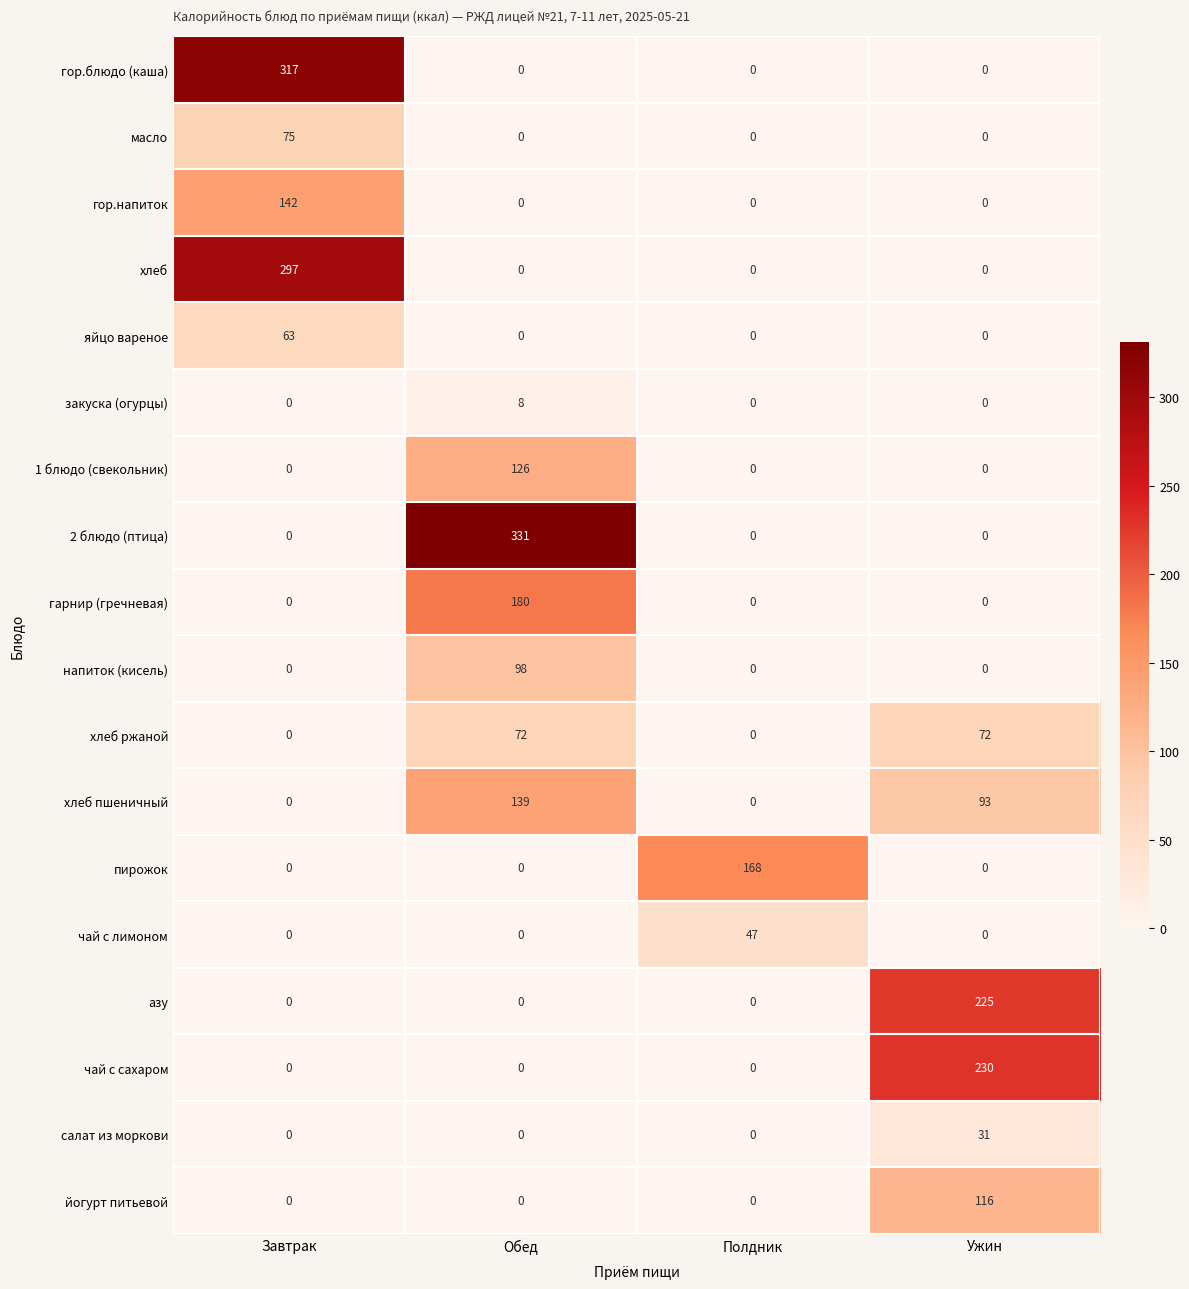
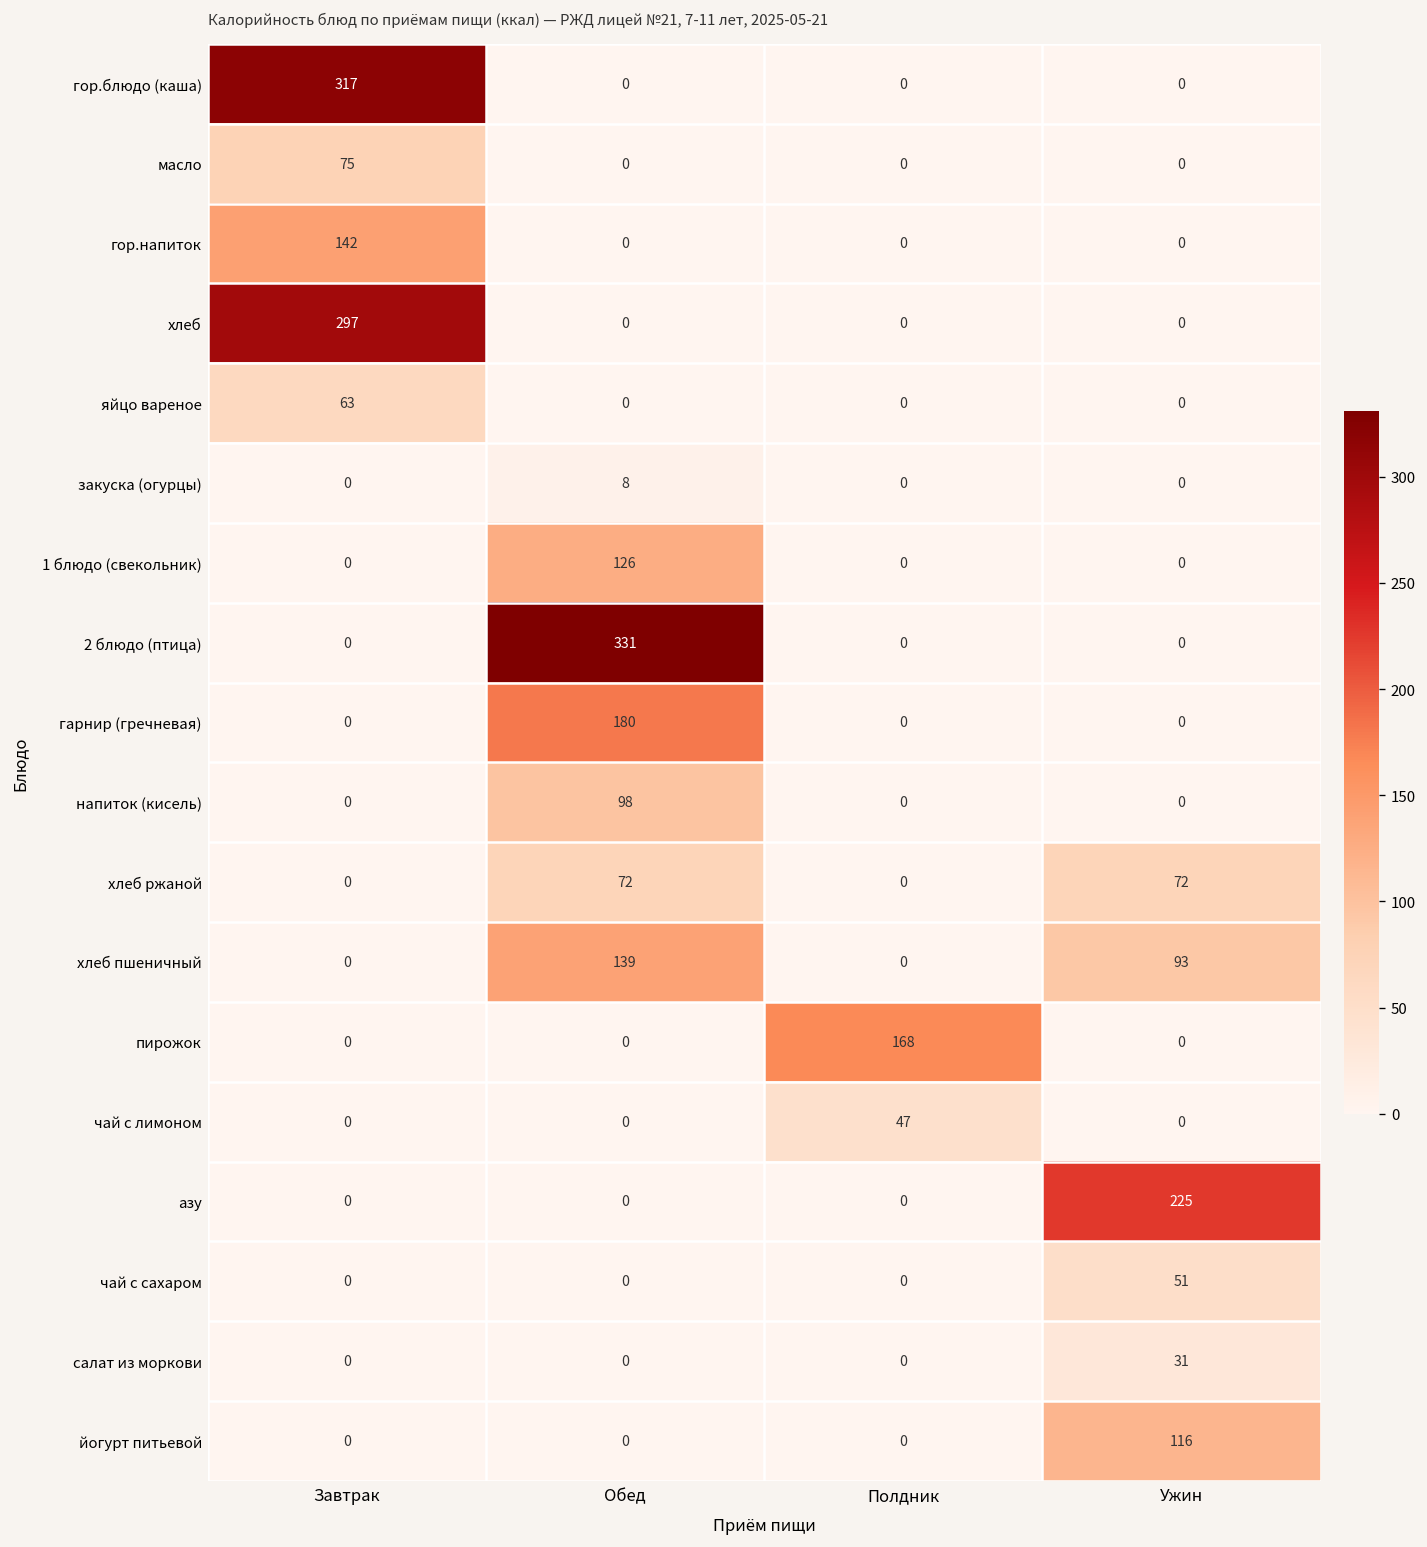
чай с сахаром, Ужин: 230 -> 51
